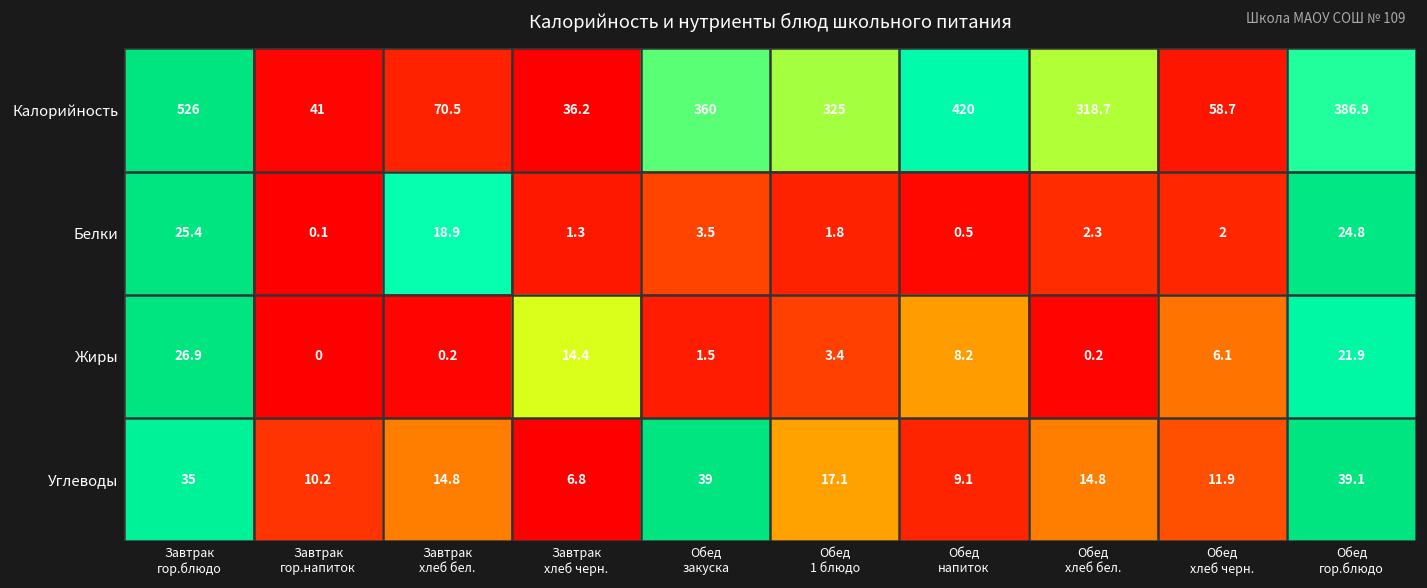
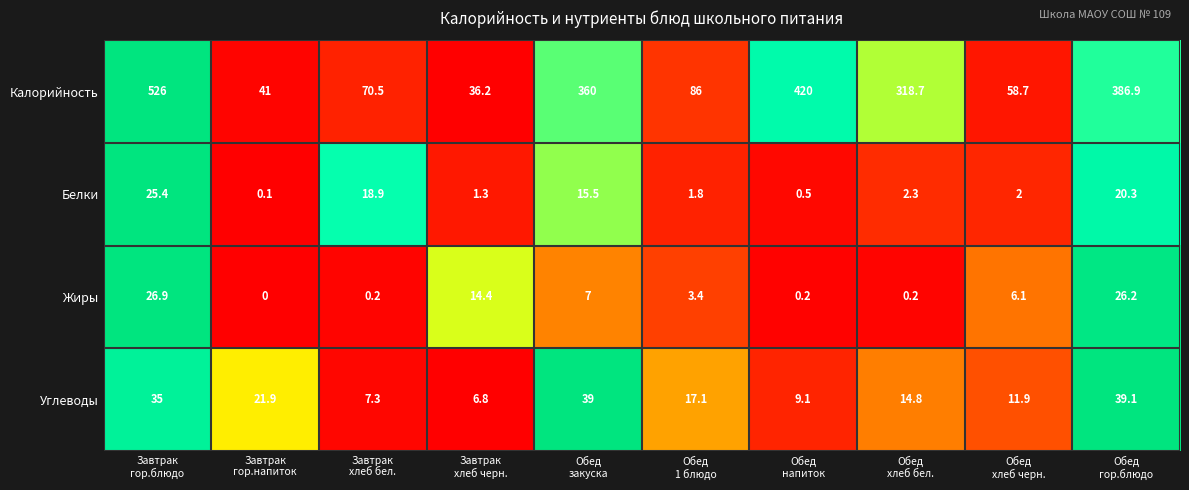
Калорийность, Обед 1 блюдо: 325 -> 86
Белки, Обед закуска: 3.5 -> 15.5
Белки, Обед гор.блюдо: 24.8 -> 20.3
Жиры, Обед закуска: 1.5 -> 7
Жиры, Обед напиток: 8.2 -> 0.2
Жиры, Обед гор.блюдо: 21.9 -> 26.2
Углеводы, Завтрак гор.напиток: 10.2 -> 21.9
Углеводы, Завтрак хлеб бел.: 14.8 -> 7.3
